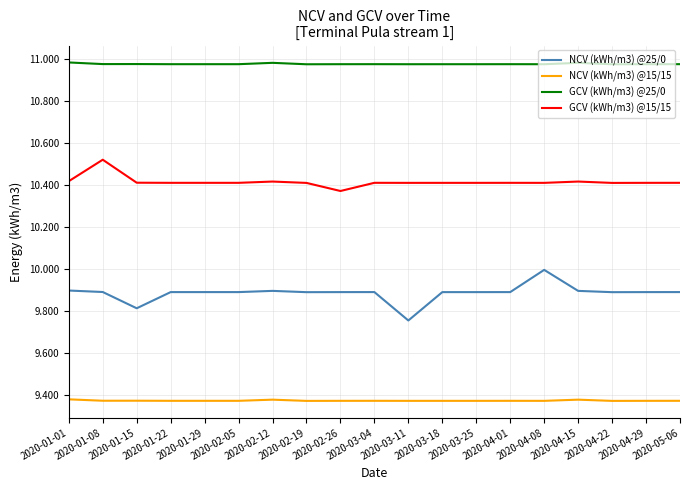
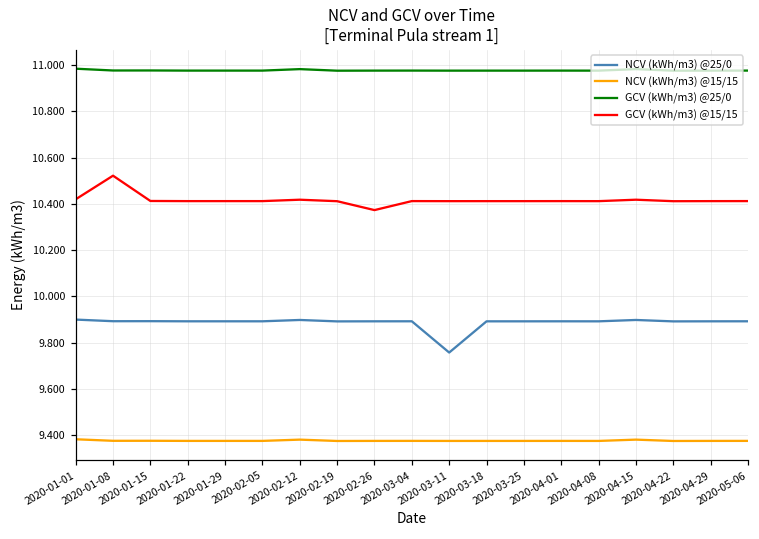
NCV (kWh/m3) @25/0, 2020-01-15: 9.81 -> 9.89
NCV (kWh/m3) @25/0, 2020-04-08: 10.00 -> 9.89
